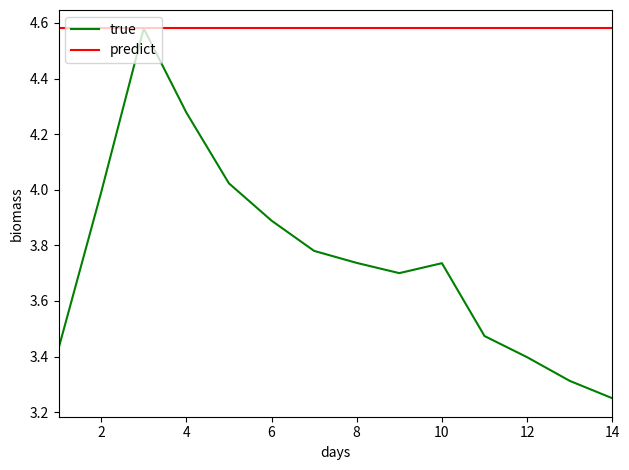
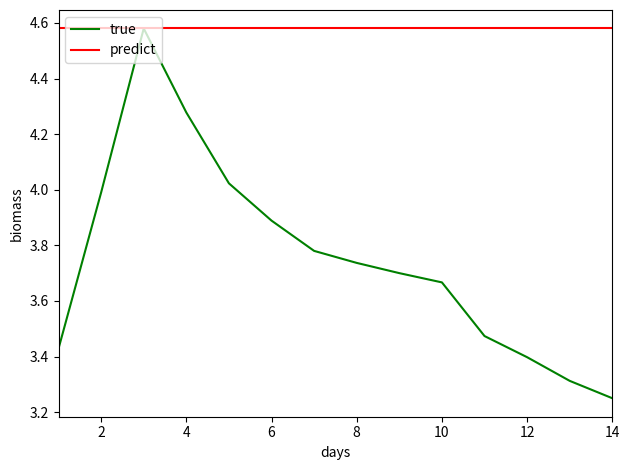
true, 10: 3.74 -> 3.67
